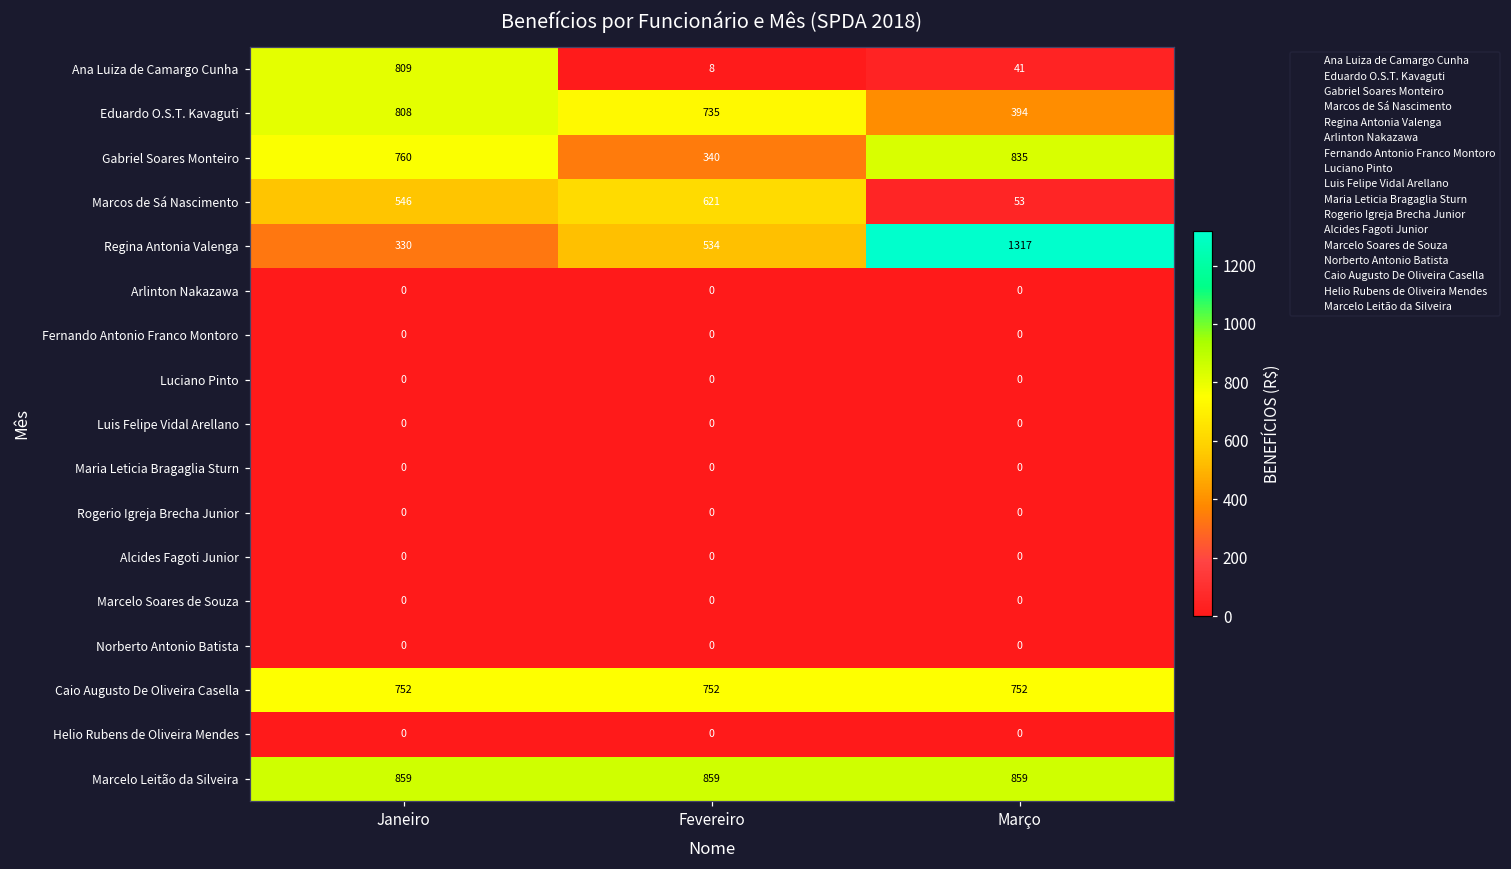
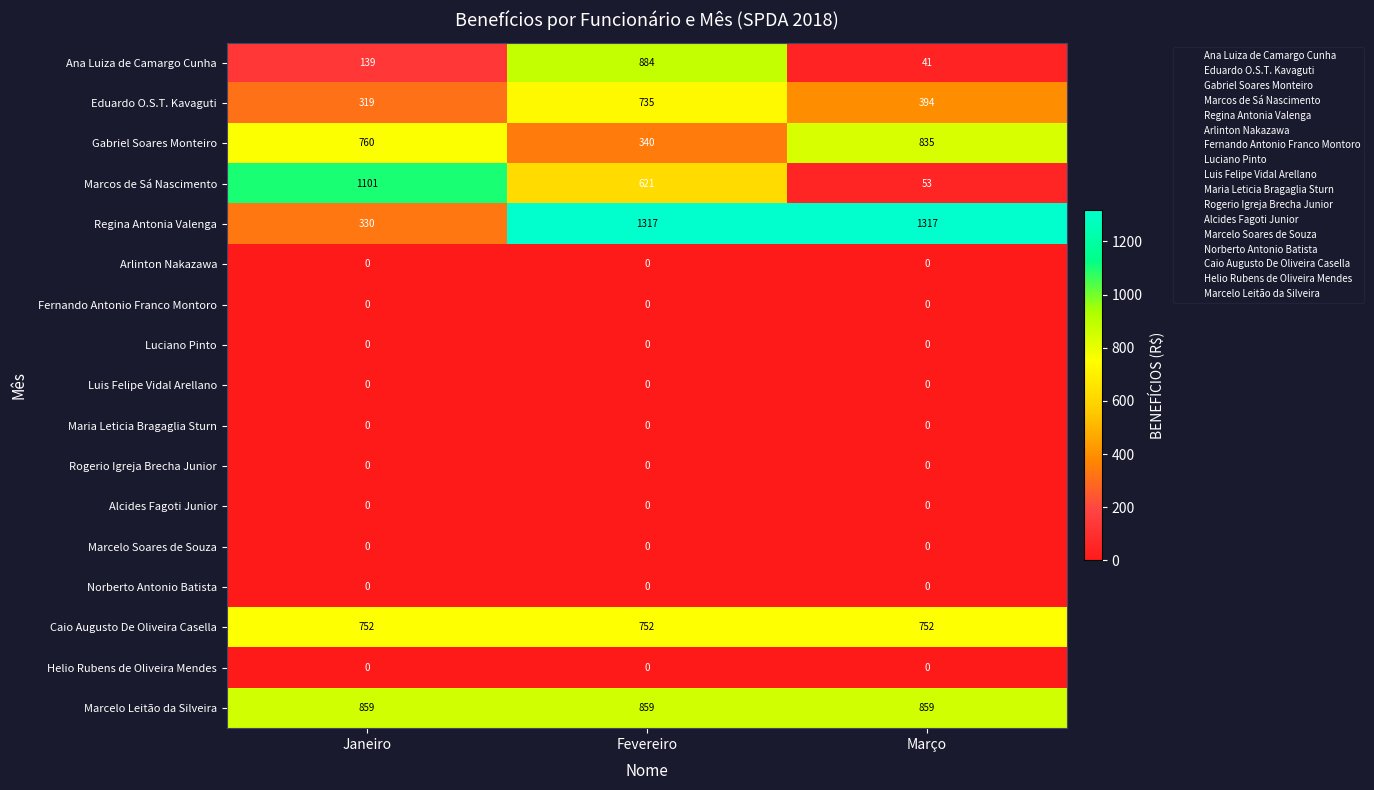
Ana Luiza de Camargo Cunha, Janeiro: 809 -> 139
Ana Luiza de Camargo Cunha, Fevereiro: 8 -> 884
Eduardo O.S.T. Kavaguti, Janeiro: 808 -> 319
Marcos de Sá Nascimento, Janeiro: 546 -> 1101
Regina Antonia Valenga, Fevereiro: 534 -> 1317
